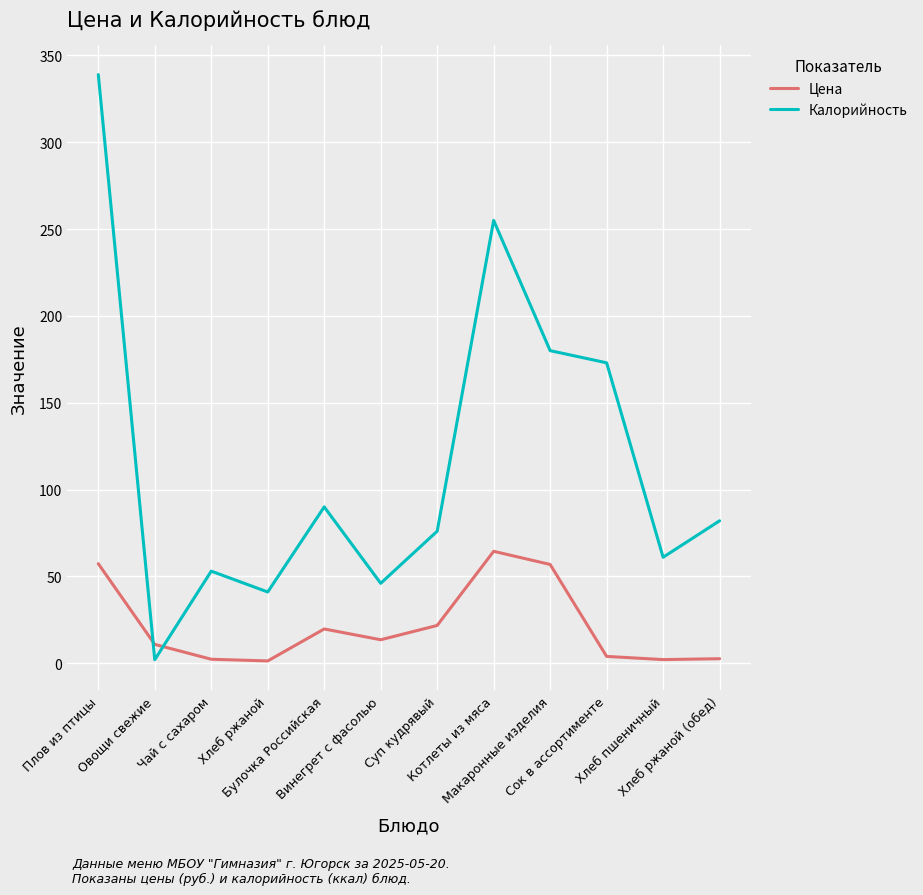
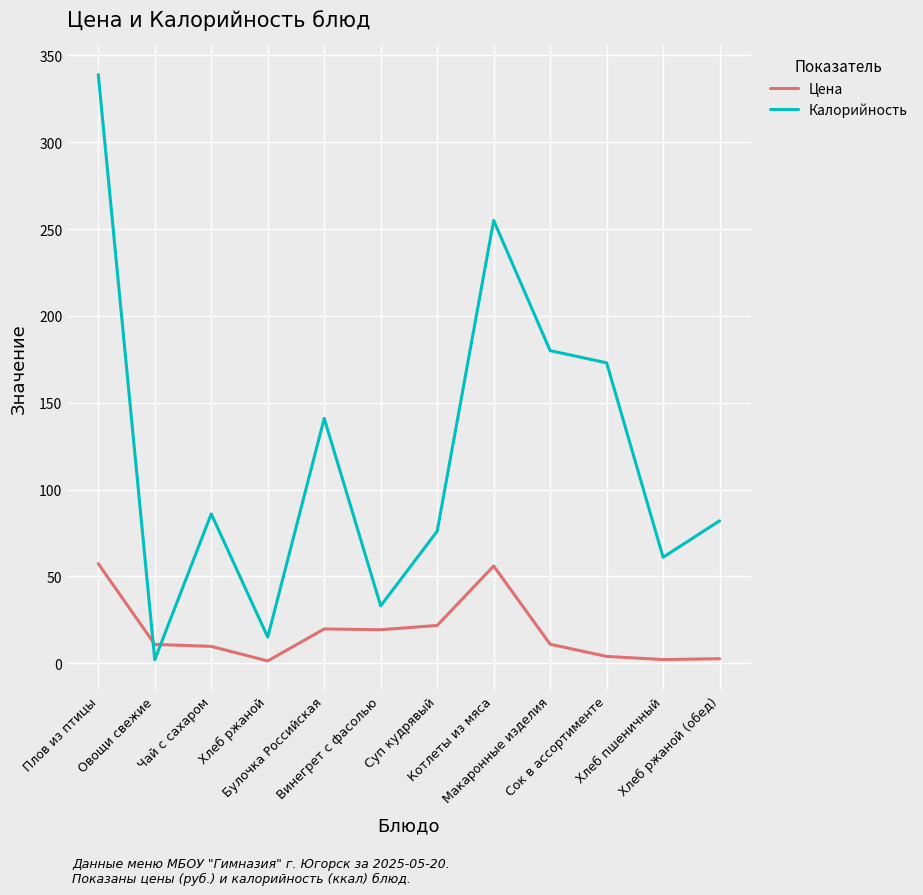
Цена, Чай с сахаром: 2 -> 10
Калорийность, Чай с сахаром: 53 -> 86
Калорийность, Хлеб ржаной: 41 -> 15
Калорийность, Булочка Российская: 90 -> 141
Цена, Винегрет с фасолью: 13 -> 19
Калорийность, Винегрет с фасолью: 46 -> 33
Цена, Котлеты из мяса: 64 -> 56
Цена, Макаронные изделия: 57 -> 11
